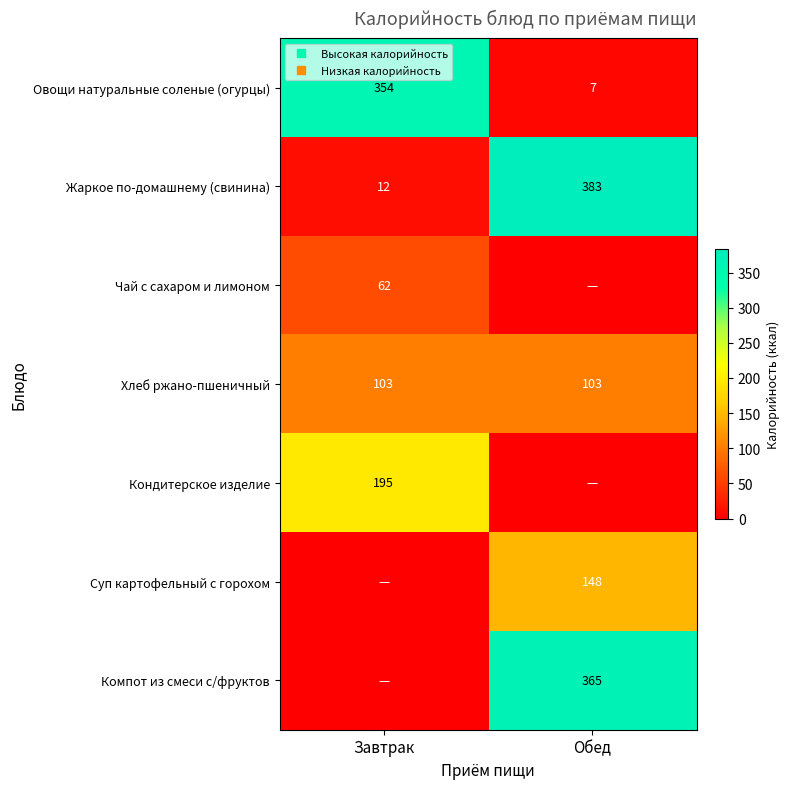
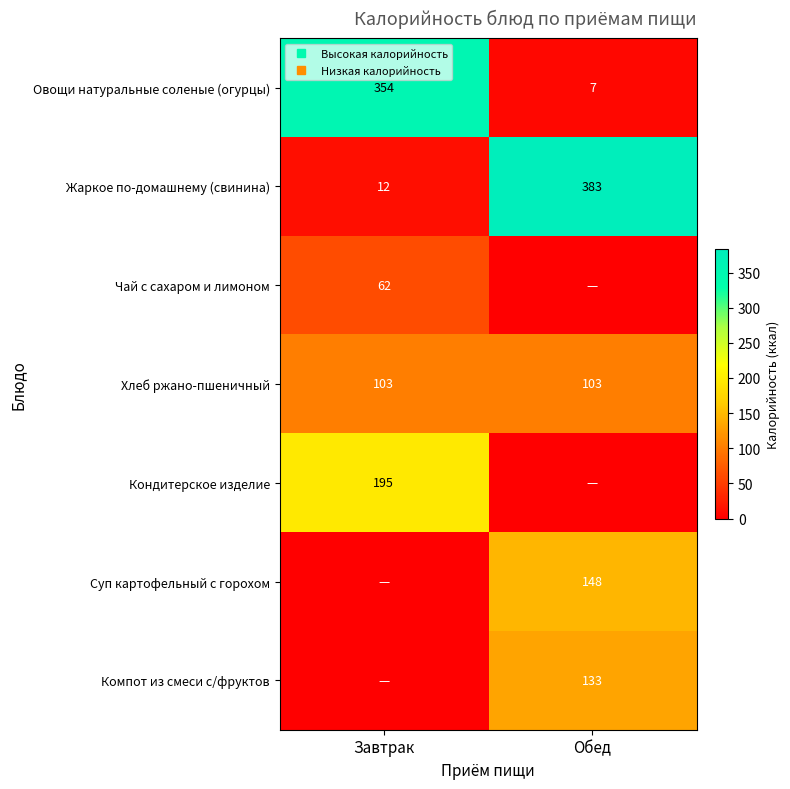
Компот из смеси с/фруктов, Обед: 365 -> 133
